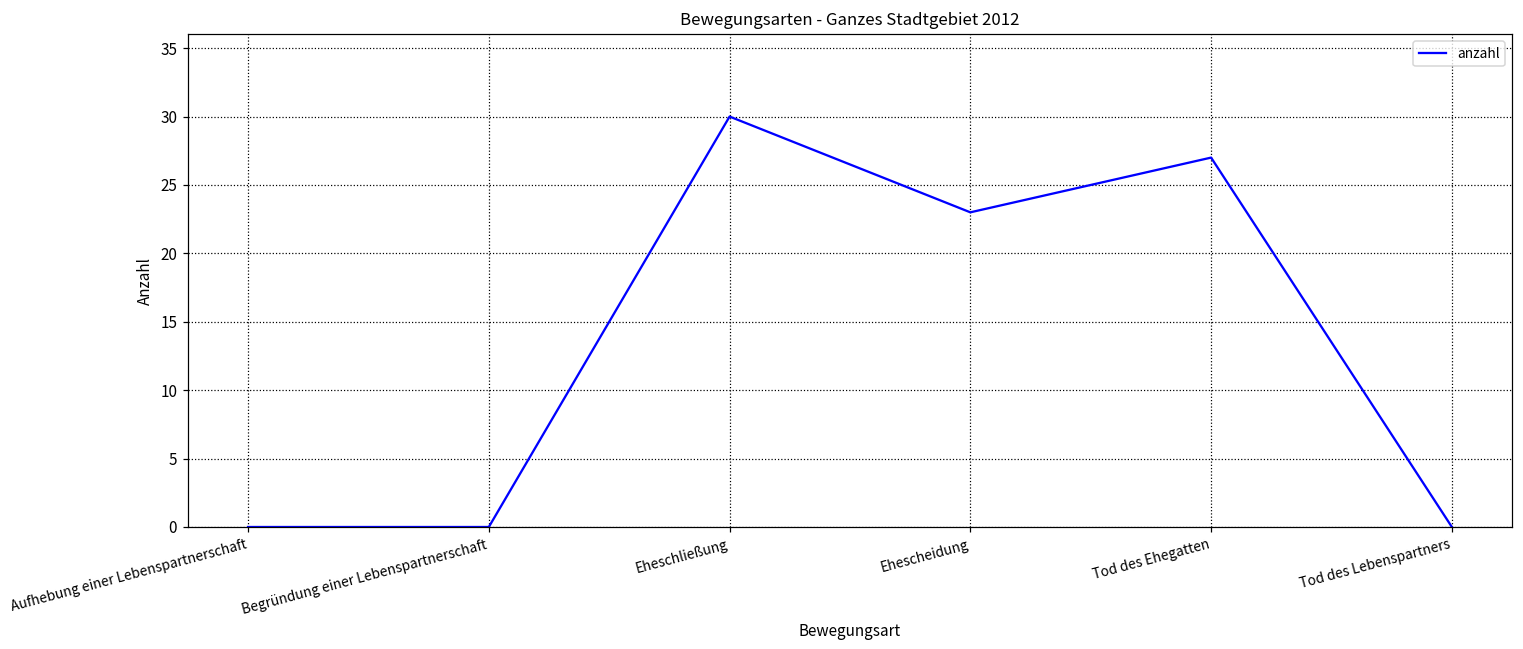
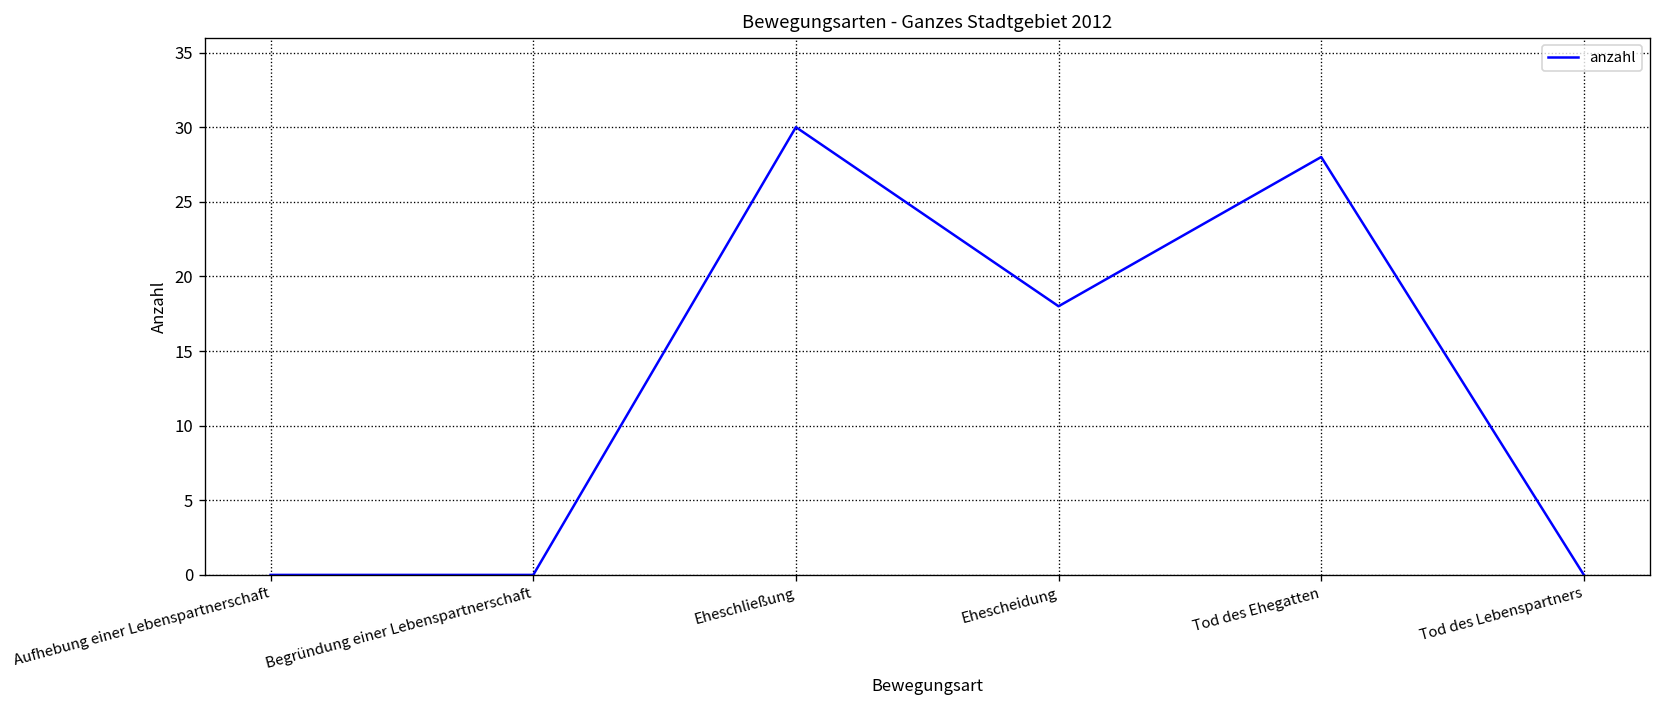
Ehescheidung: 23 -> 18
Tod des Ehegatten: 27 -> 28
